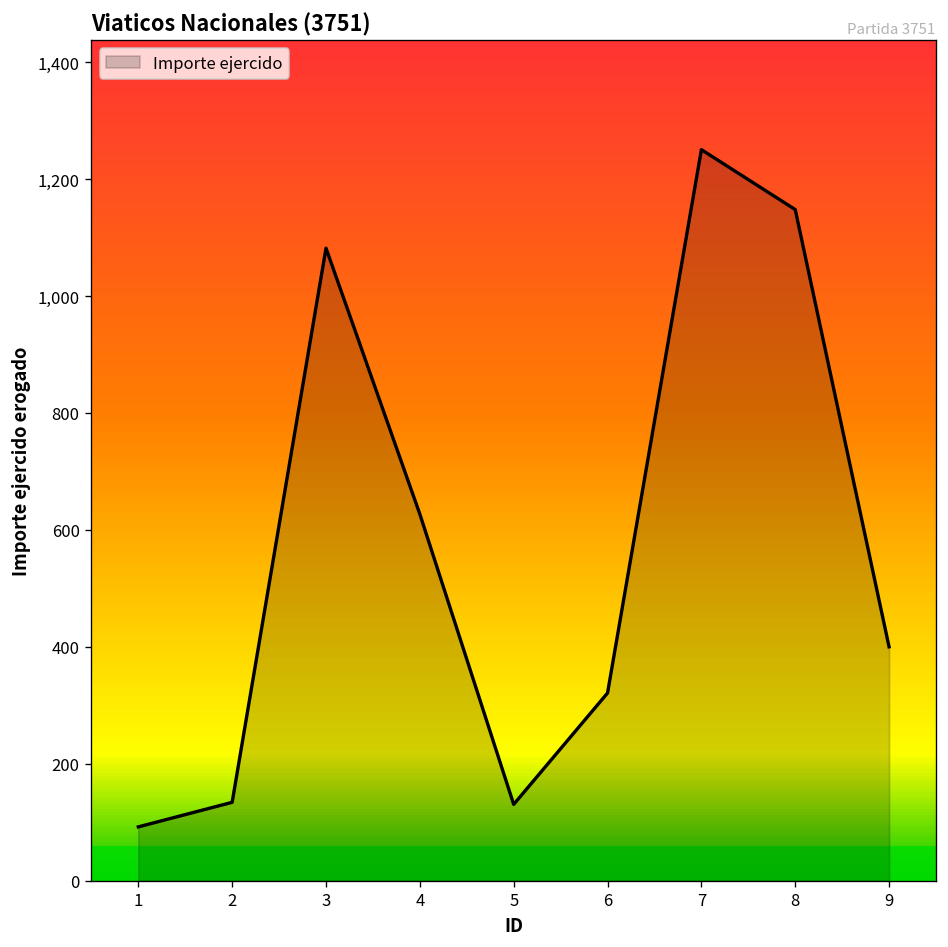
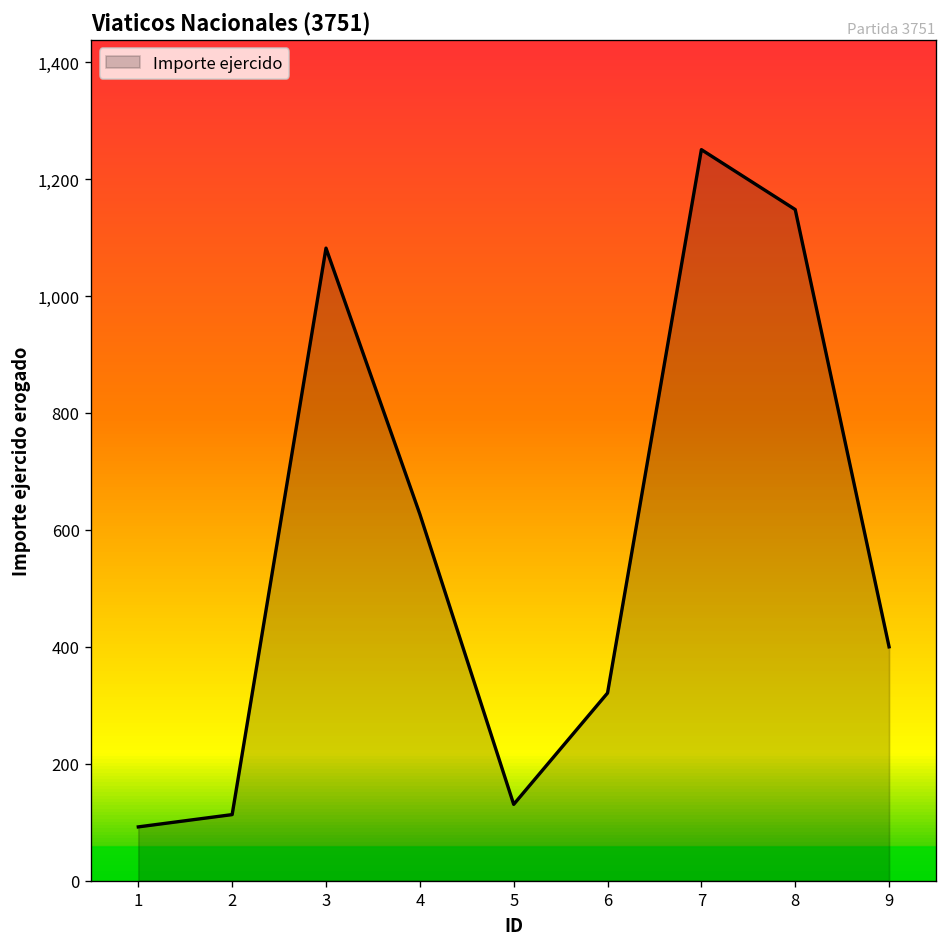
2: 130 -> 110
